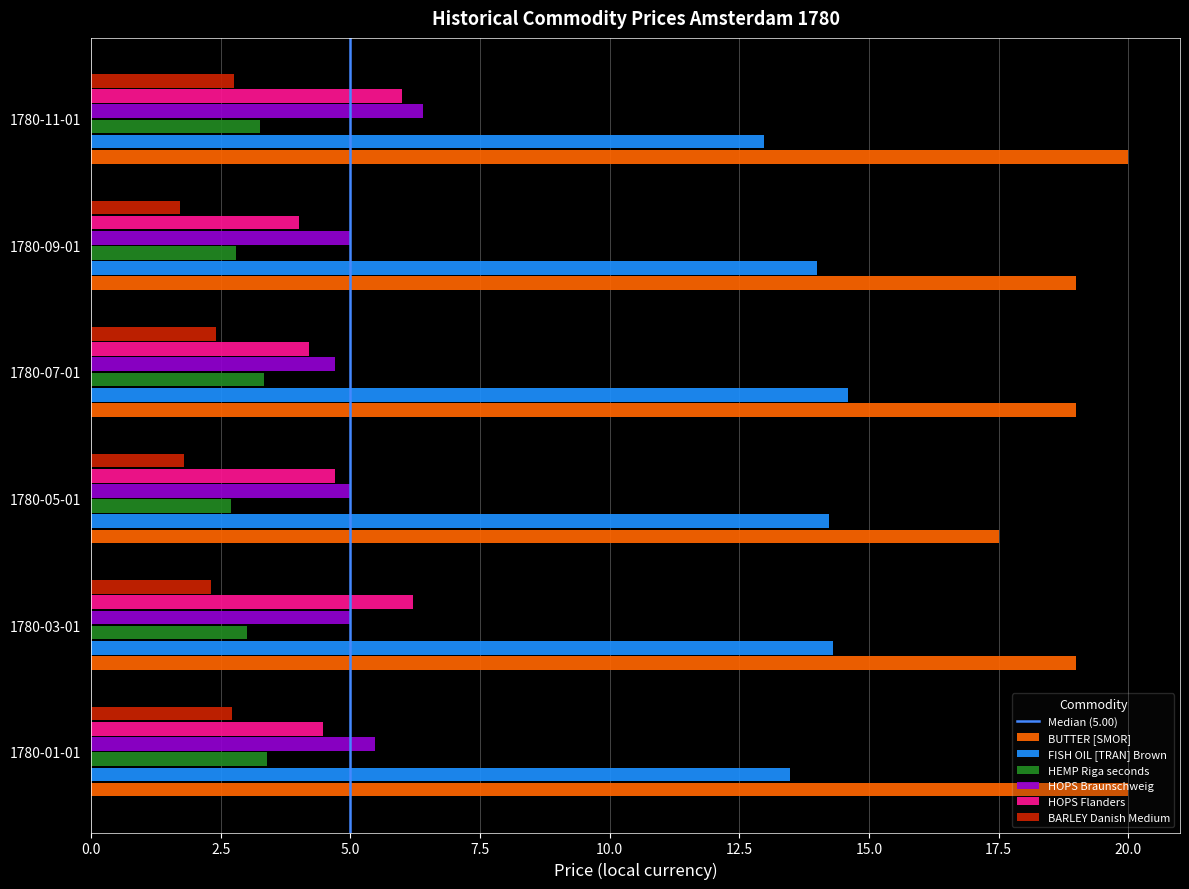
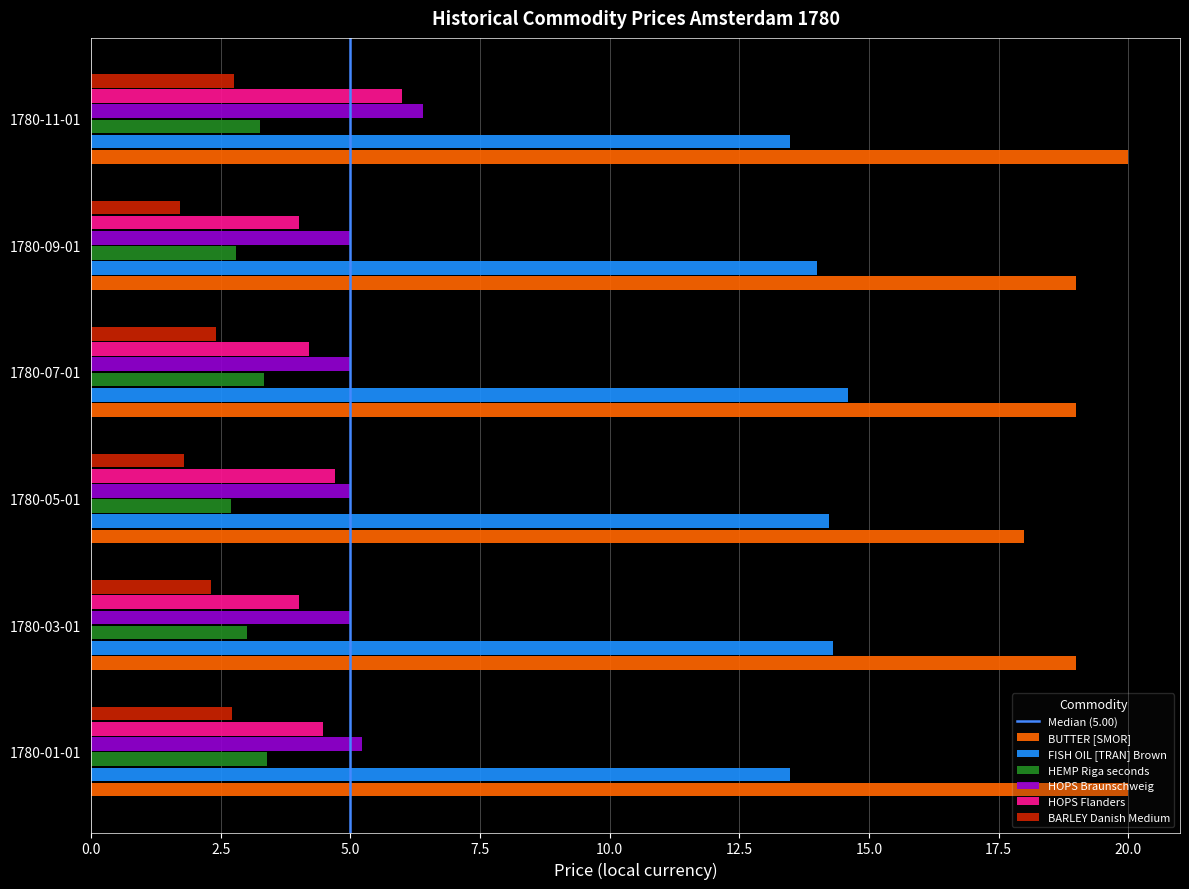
FISH OIL [TRAN] Brown, 1780-11-01: 13.0 -> 13.5
HOPS Braunschweig, 1780-07-01: 4.7 -> 5.0
BUTTER [SMOR], 1780-05-01: 17.5 -> 18.0
HOPS Flanders, 1780-03-01: 6.2 -> 4.0
HOPS Braunschweig, 1780-01-01: 5.5 -> 5.2
